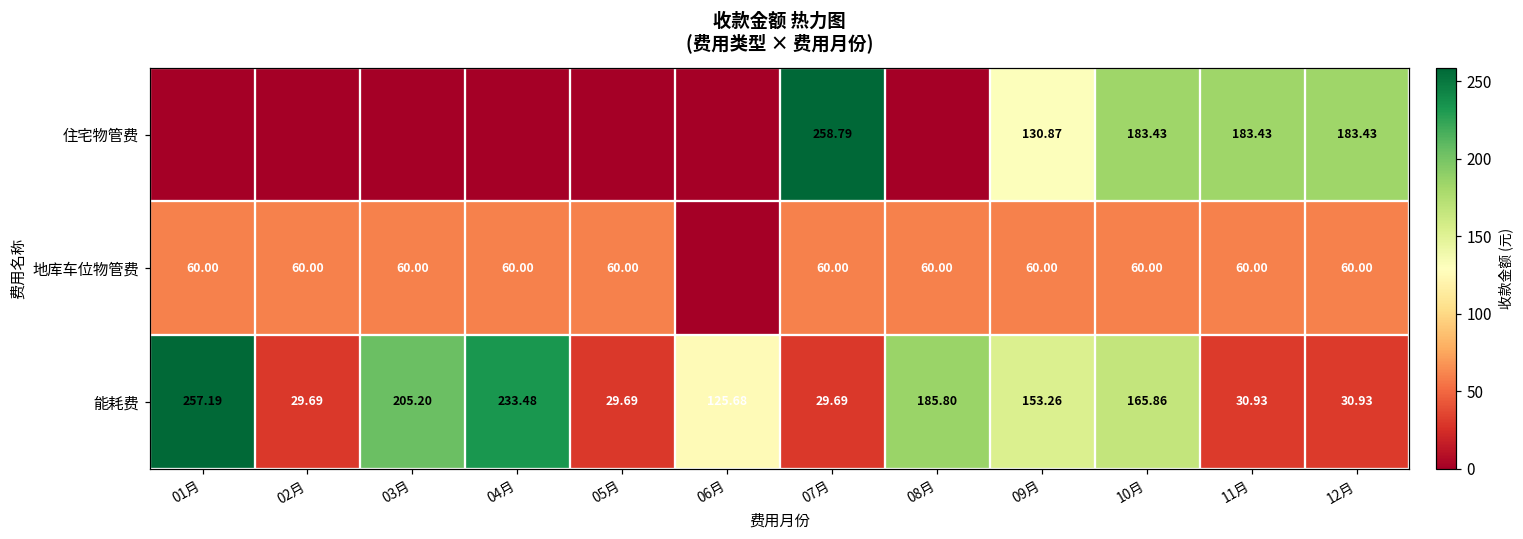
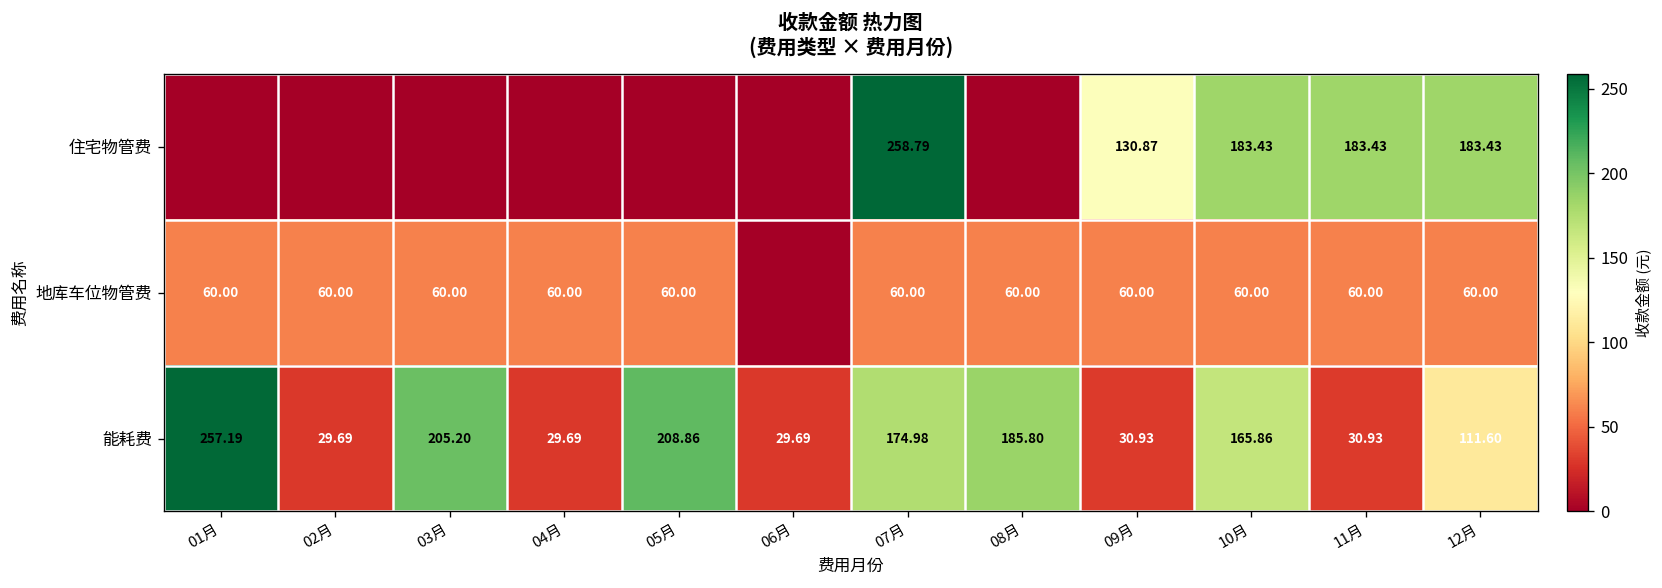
能耗费, 04月: 233.48 -> 29.69
能耗费, 05月: 29.69 -> 208.86
能耗费, 06月: 125.68 -> 29.69
能耗费, 07月: 29.69 -> 174.98
能耗费, 09月: 153.26 -> 30.93
能耗费, 12月: 30.93 -> 111.60
